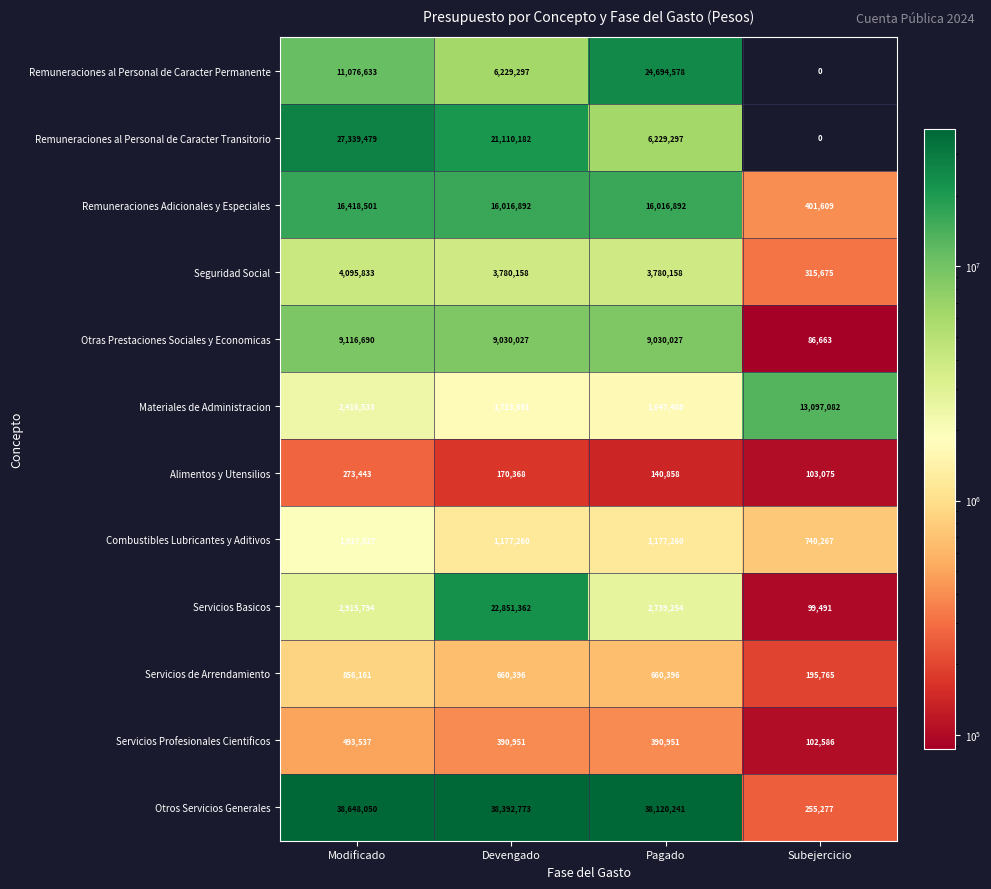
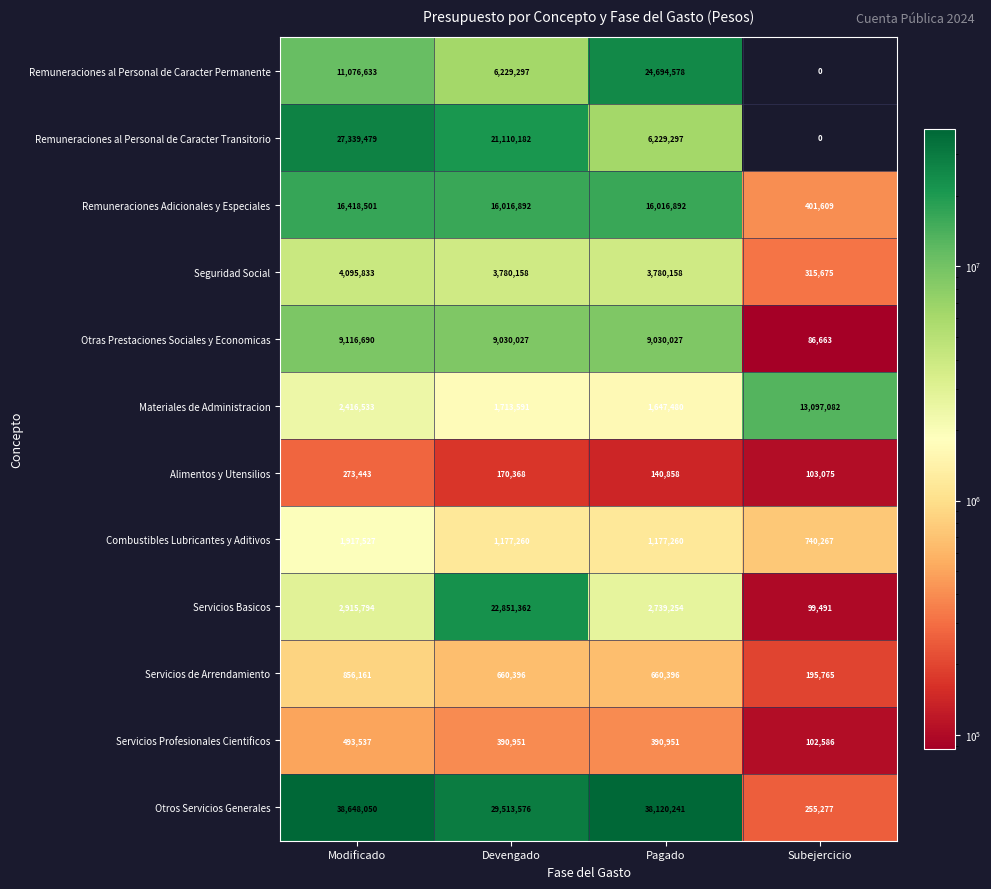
Otros Servicios Generales, Devengado: 38,392,773 -> 29,513,576
